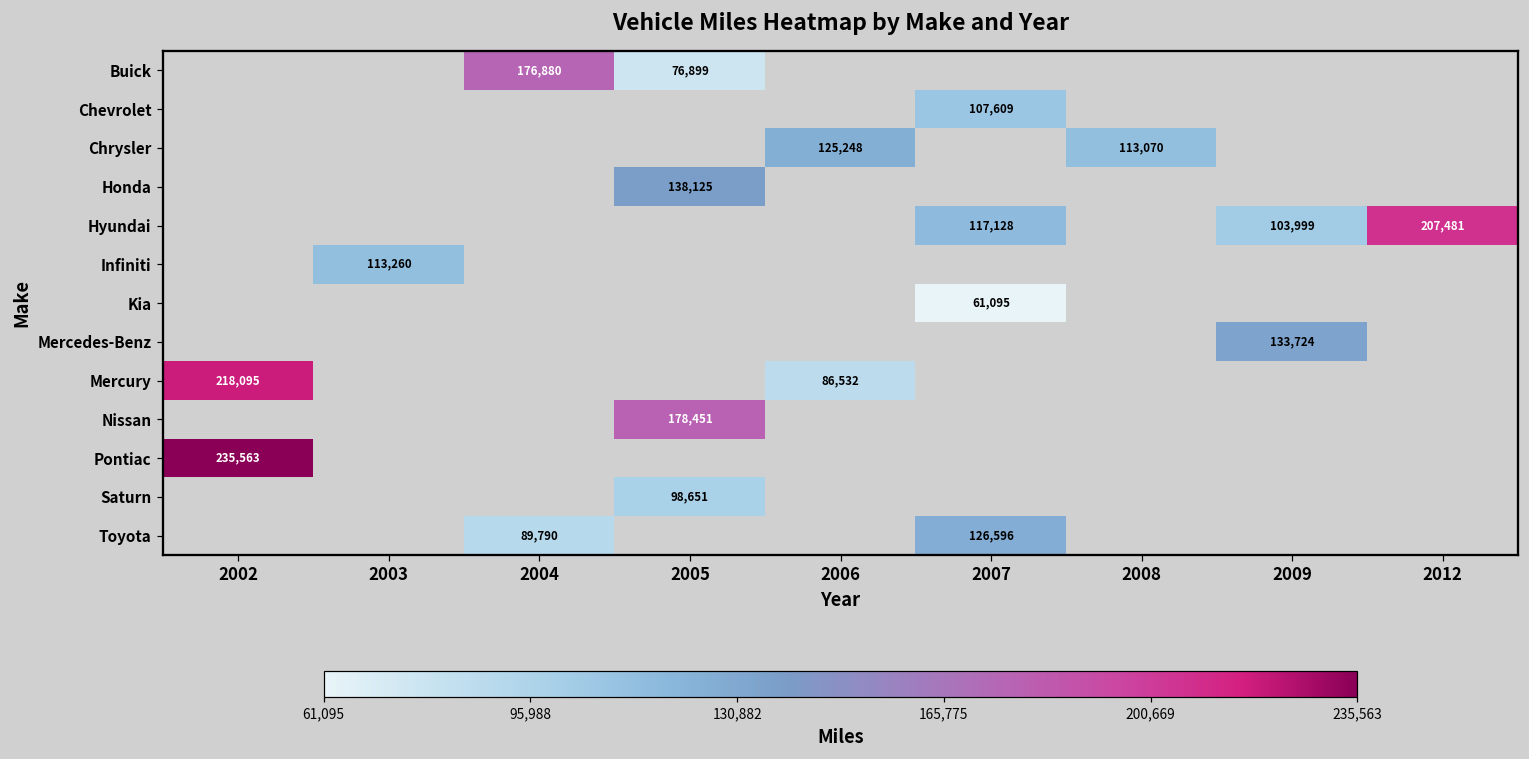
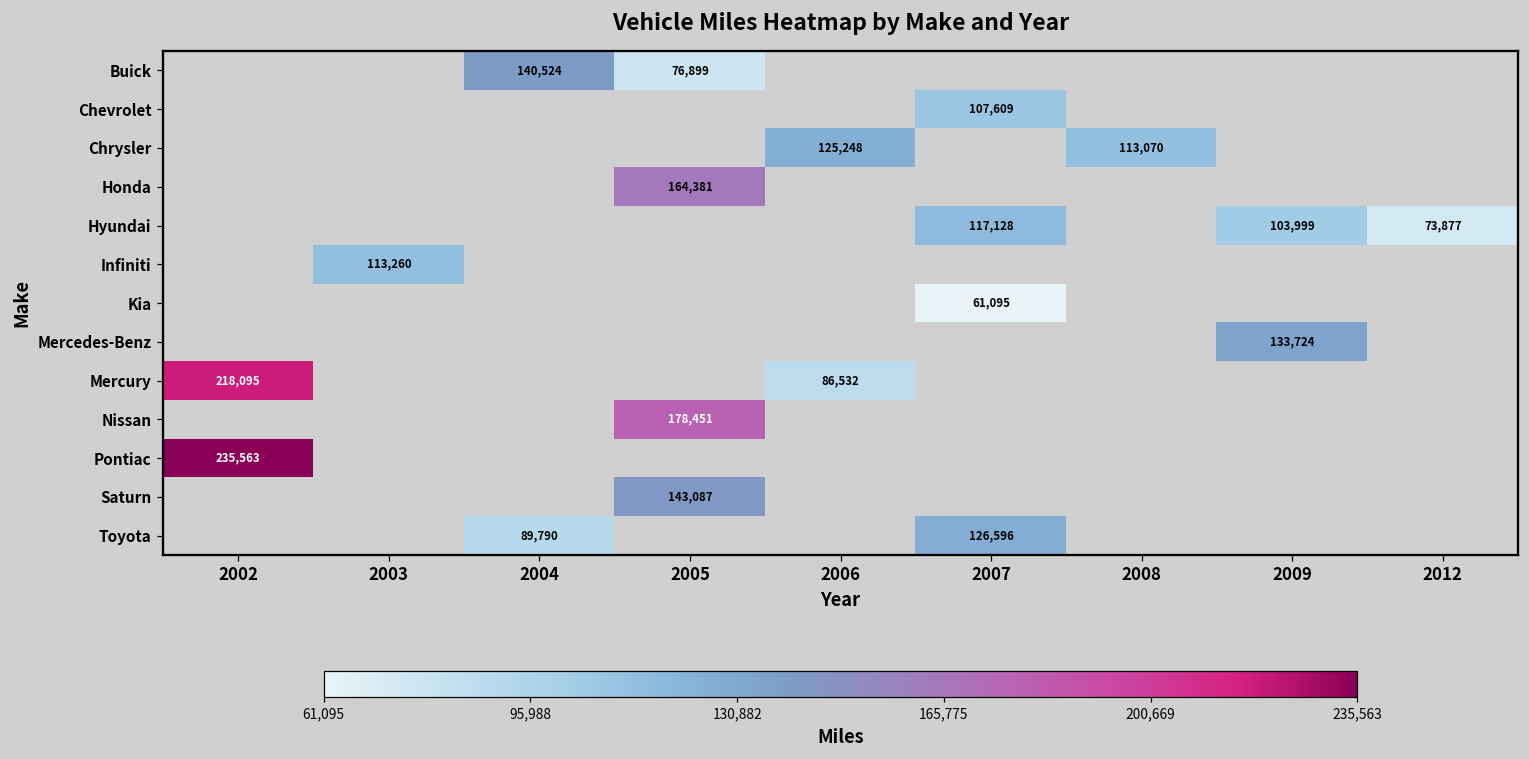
Buick, 2004: 176,880 -> 140,524
Honda, 2005: 138,125 -> 164,381
Hyundai, 2012: 207,481 -> 73,877
Saturn, 2005: 98,651 -> 143,087
